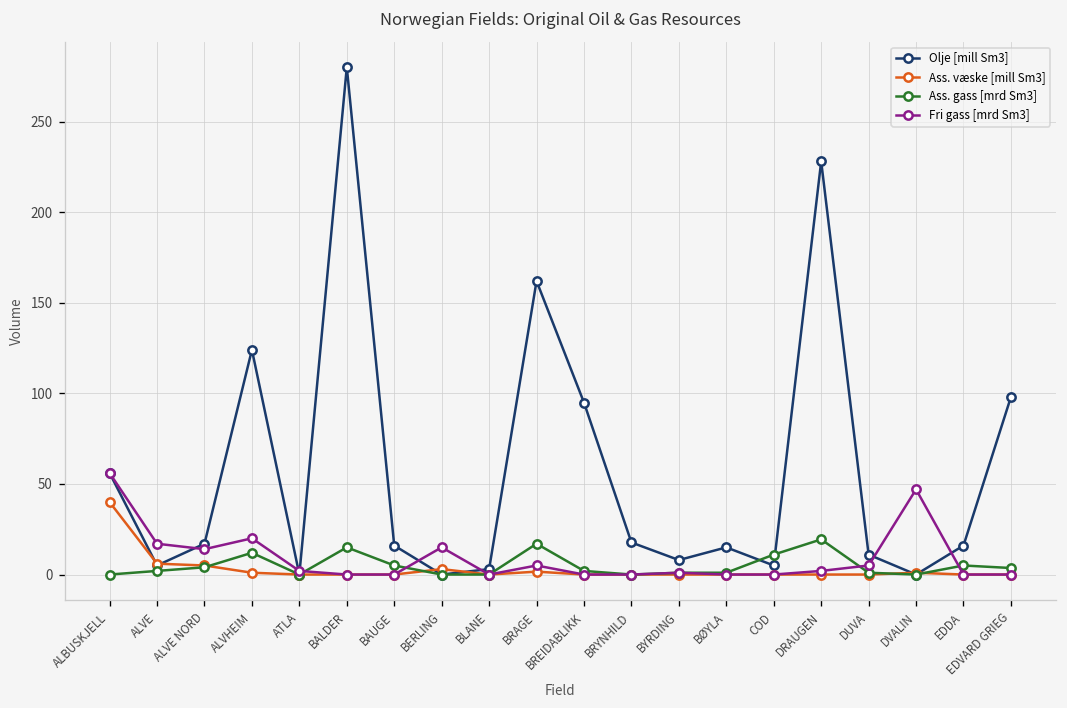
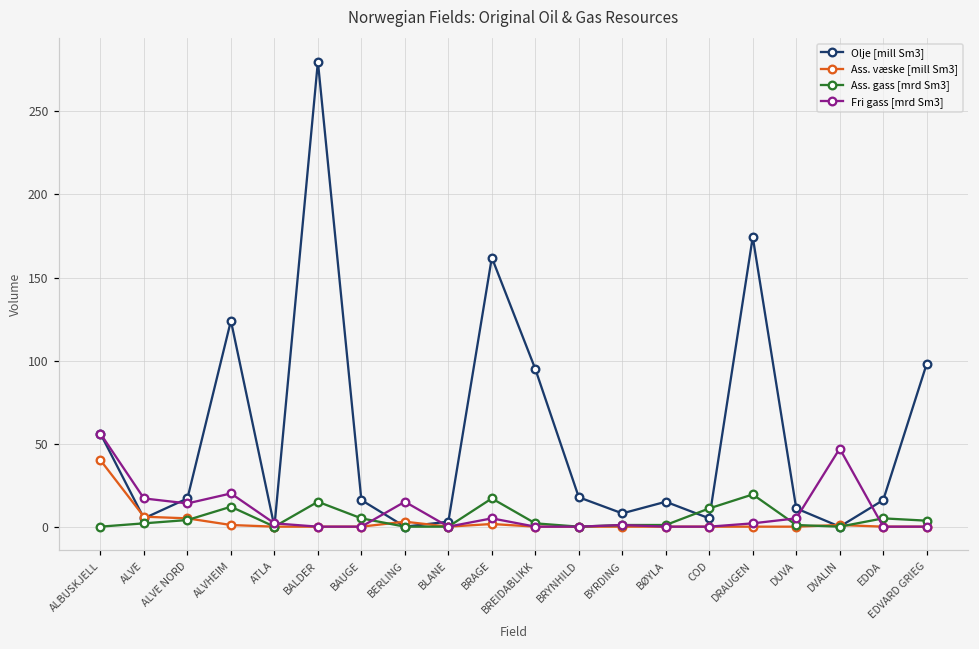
Olje [mill Sm3], DRAUGEN: 228 -> 174
